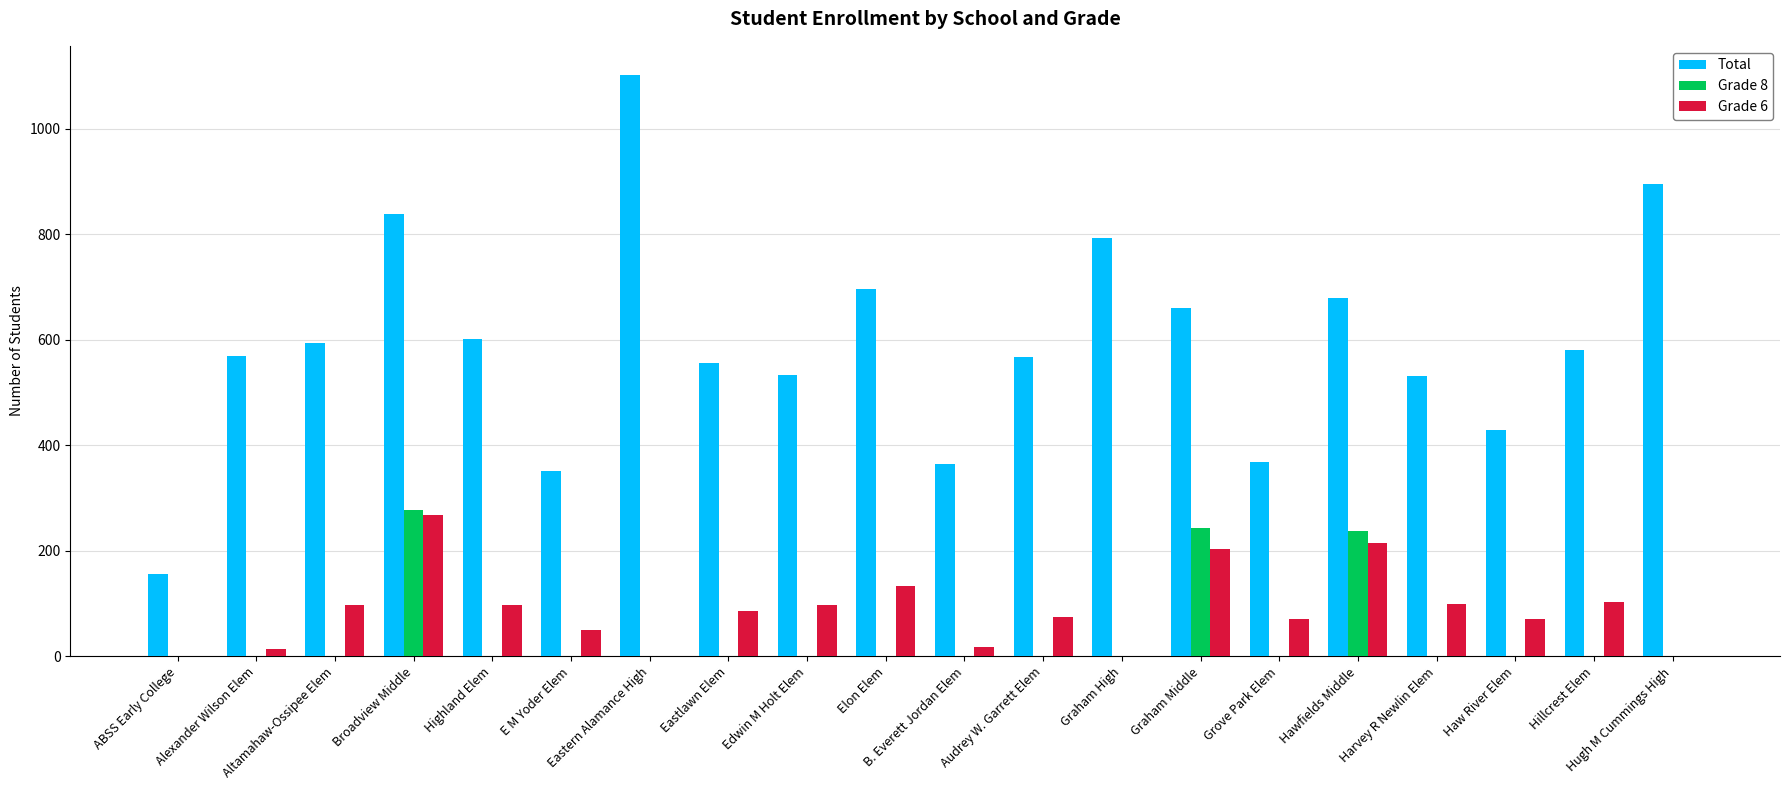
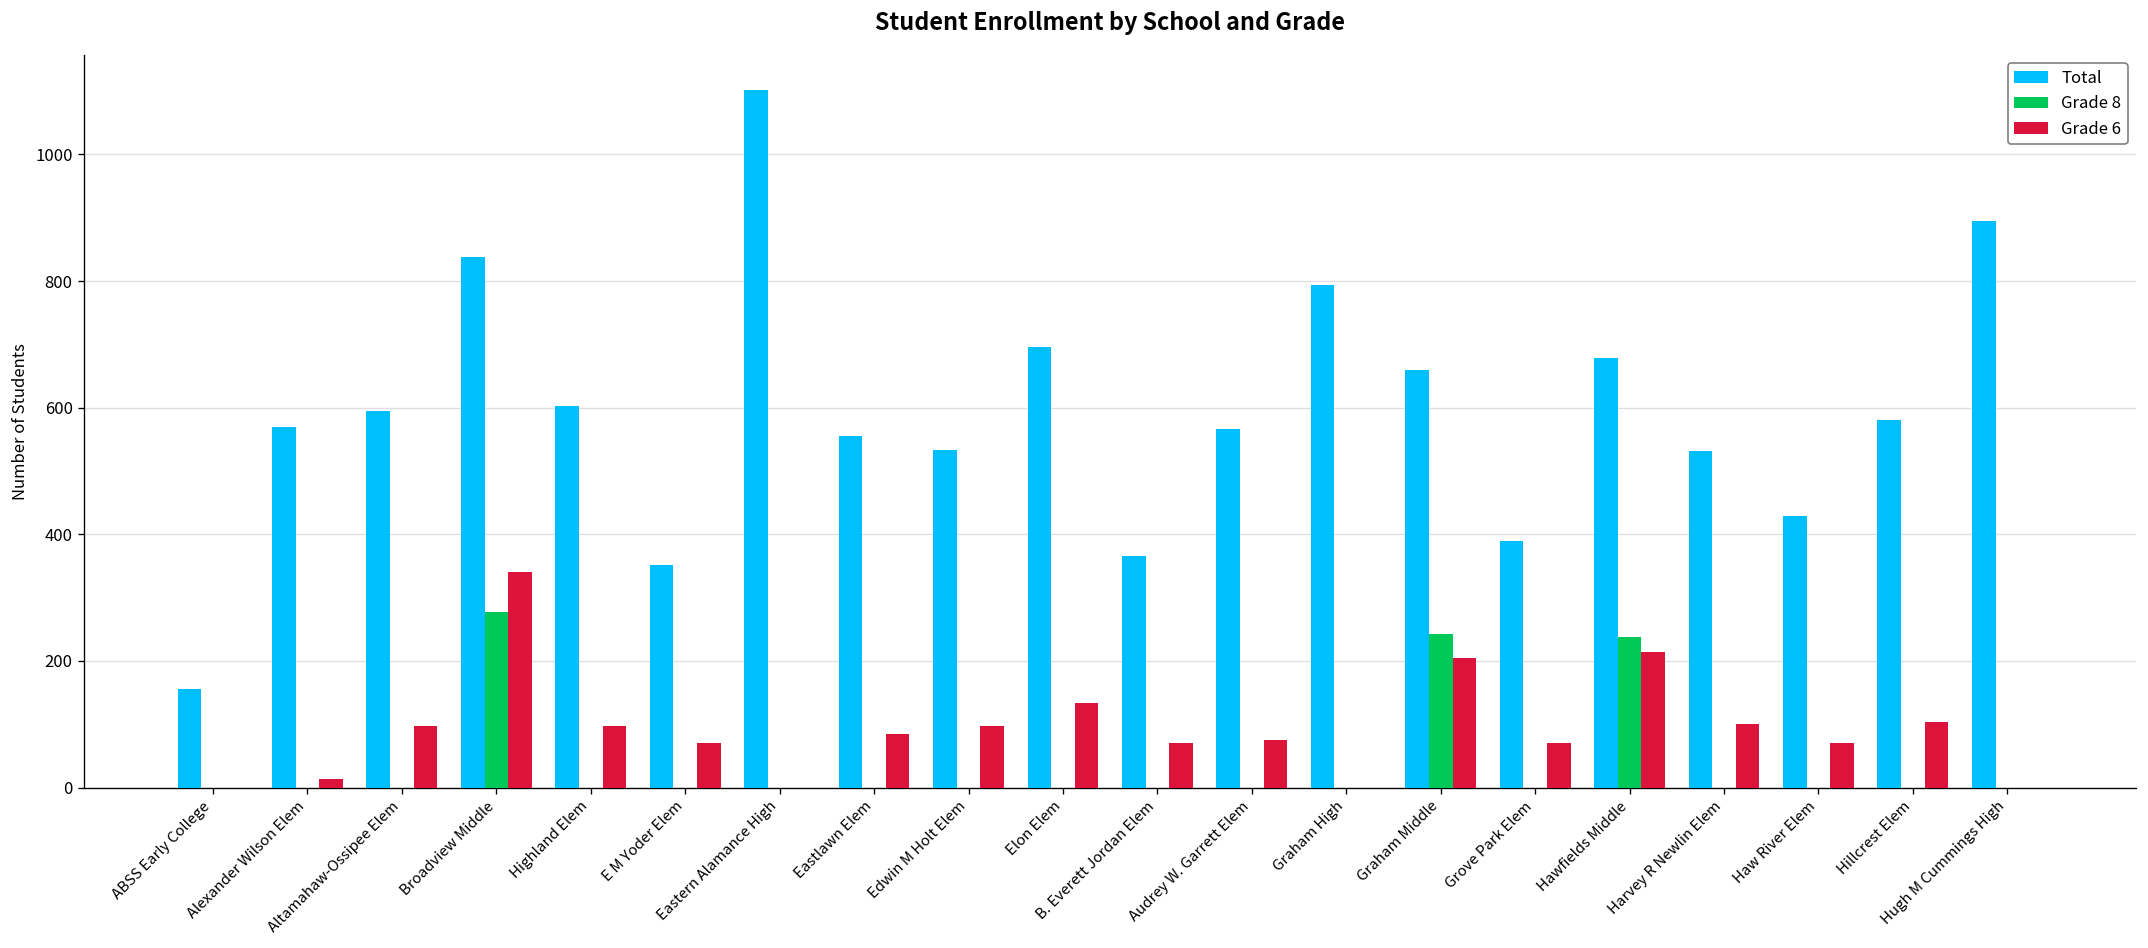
Grade 6, Broadview Middle: 270 -> 340
Grade 6, E M Yoder Elem: 50 -> 70
Grade 6, B. Everett Jordan Elem: 20 -> 70
Total, Grove Park Elem: 370 -> 390
